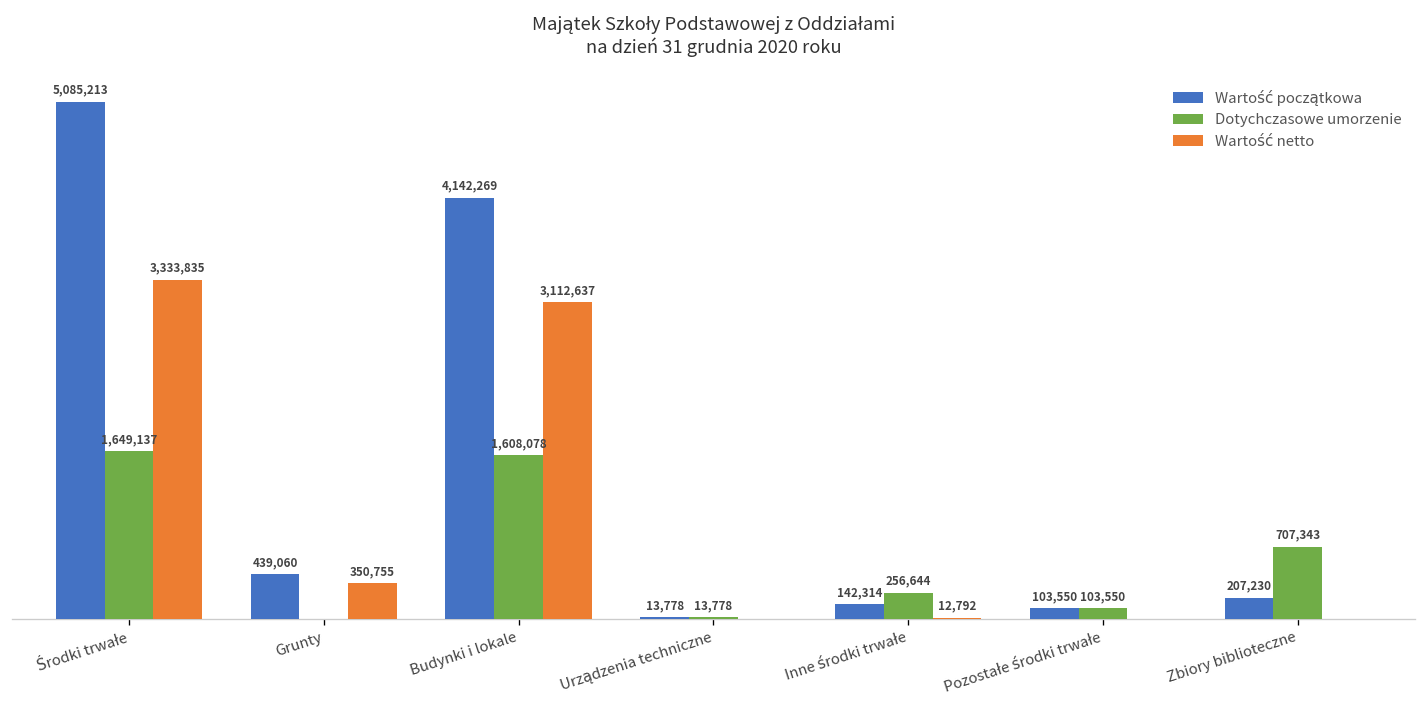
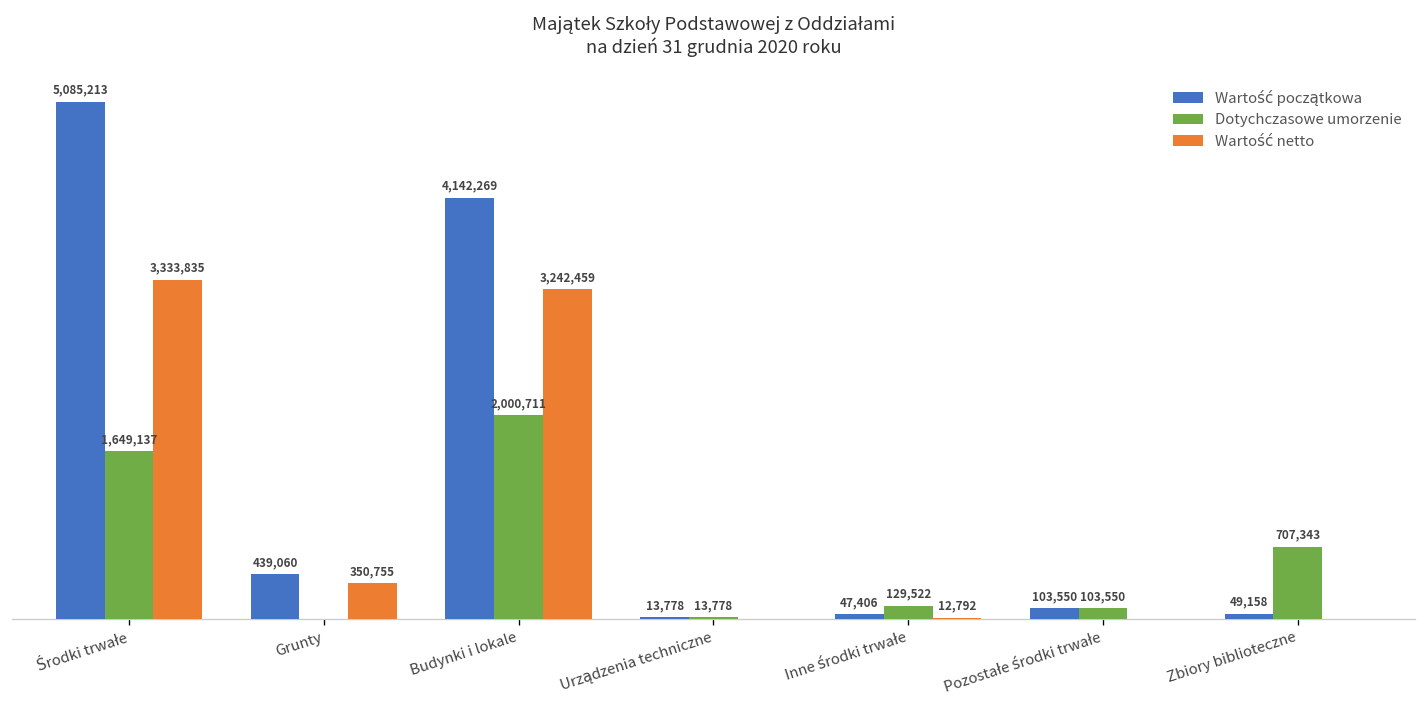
Dotychczasowe umorzenie, Budynki i lokale: 1,608,078 -> 2,000,711
Wartość netto, Budynki i lokale: 3,112,637 -> 3,242,459
Wartość początkowa, Inne środki trwałe: 142,314 -> 47,406
Dotychczasowe umorzenie, Inne środki trwałe: 256,644 -> 129,522
Wartość początkowa, Zbiory biblioteczne: 207,230 -> 49,158
